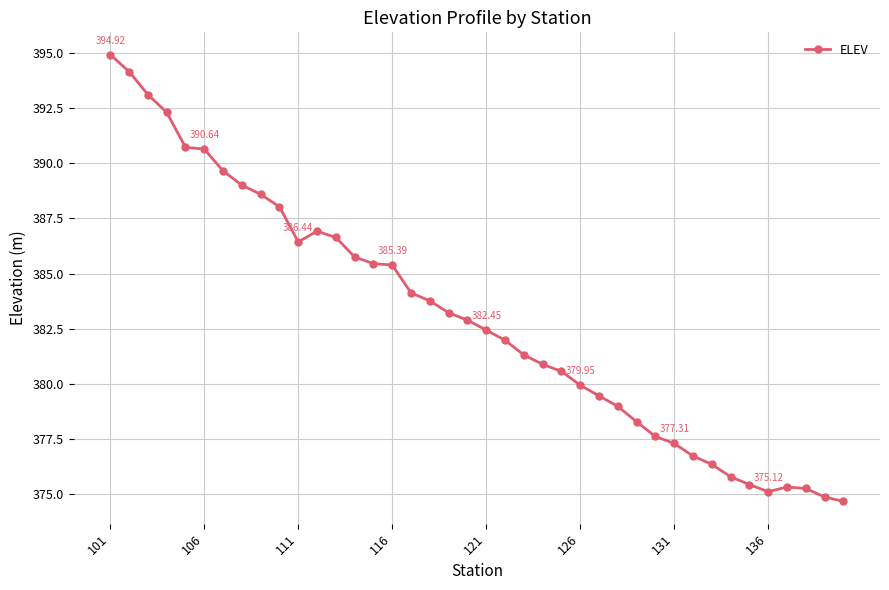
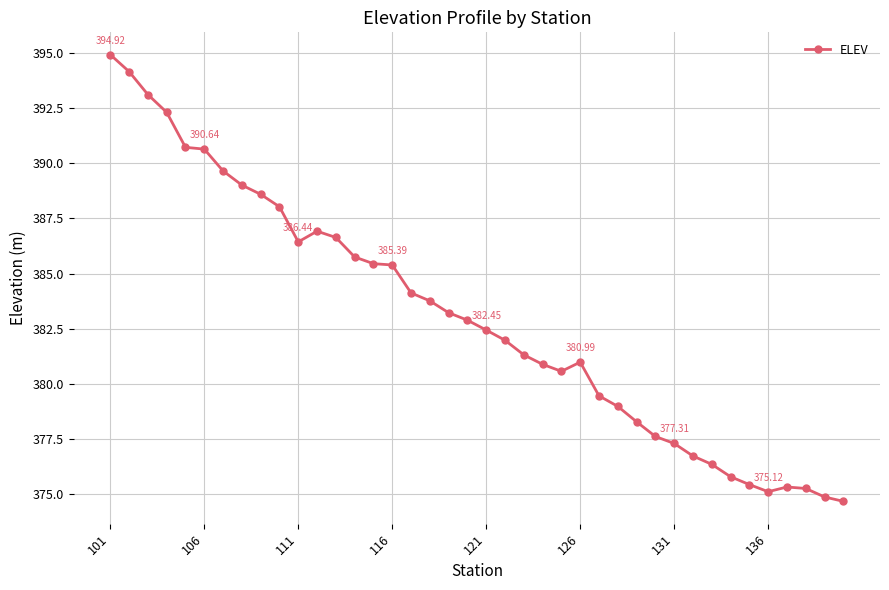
126: 379.95 -> 380.99
